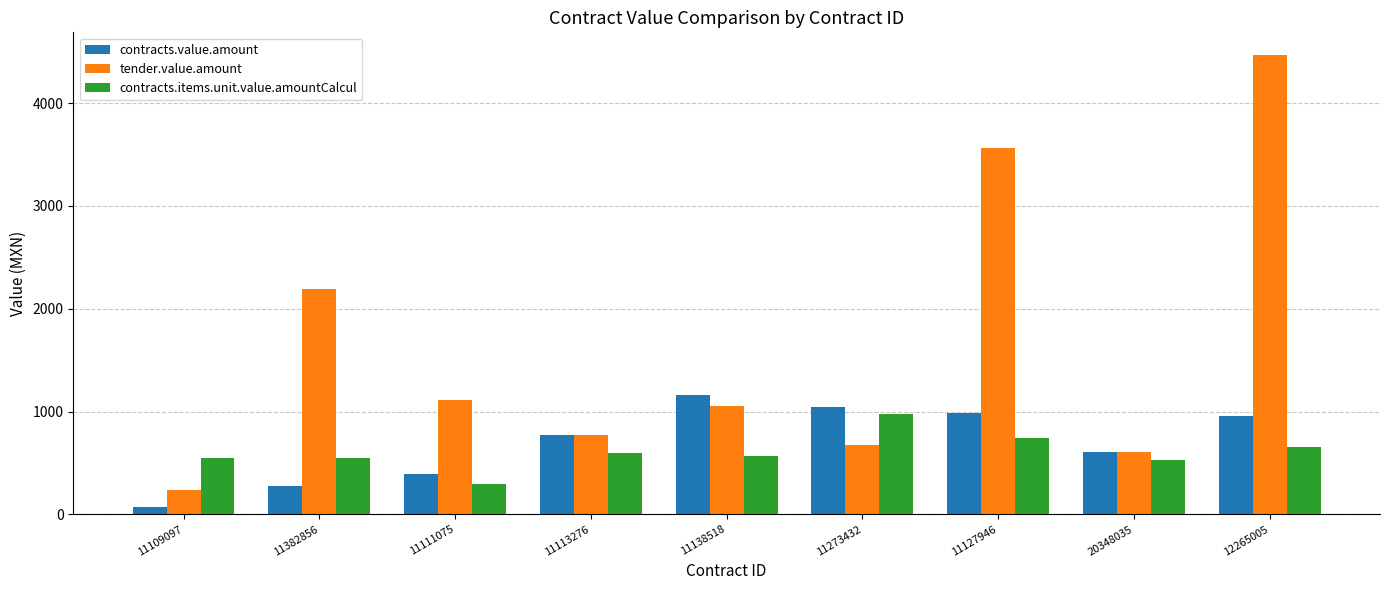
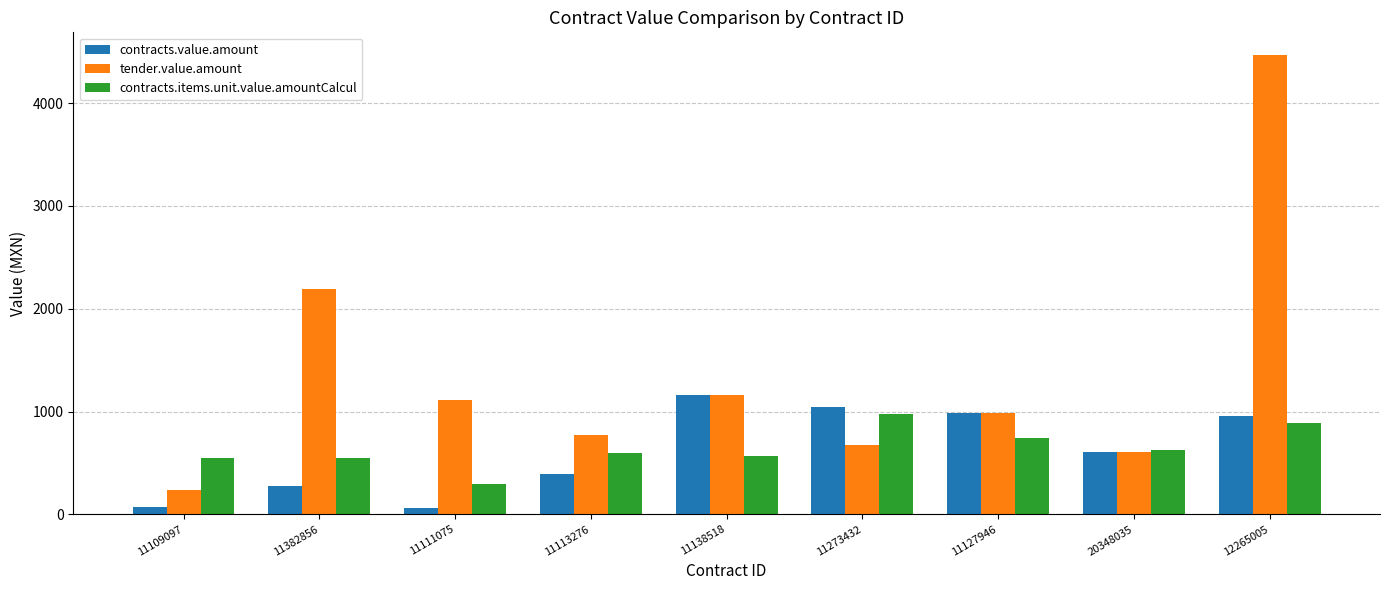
contracts.value.amount, 11111075: 390 -> 60
contracts.value.amount, 11113276: 770 -> 390
tender.value.amount, 11138518: 1060 -> 1160
tender.value.amount, 11127946: 3560 -> 990
contracts.items.unit.value.amountCalcul, 20348035: 530 -> 630
contracts.items.unit.value.amountCalcul, 12265005: 650 -> 890
